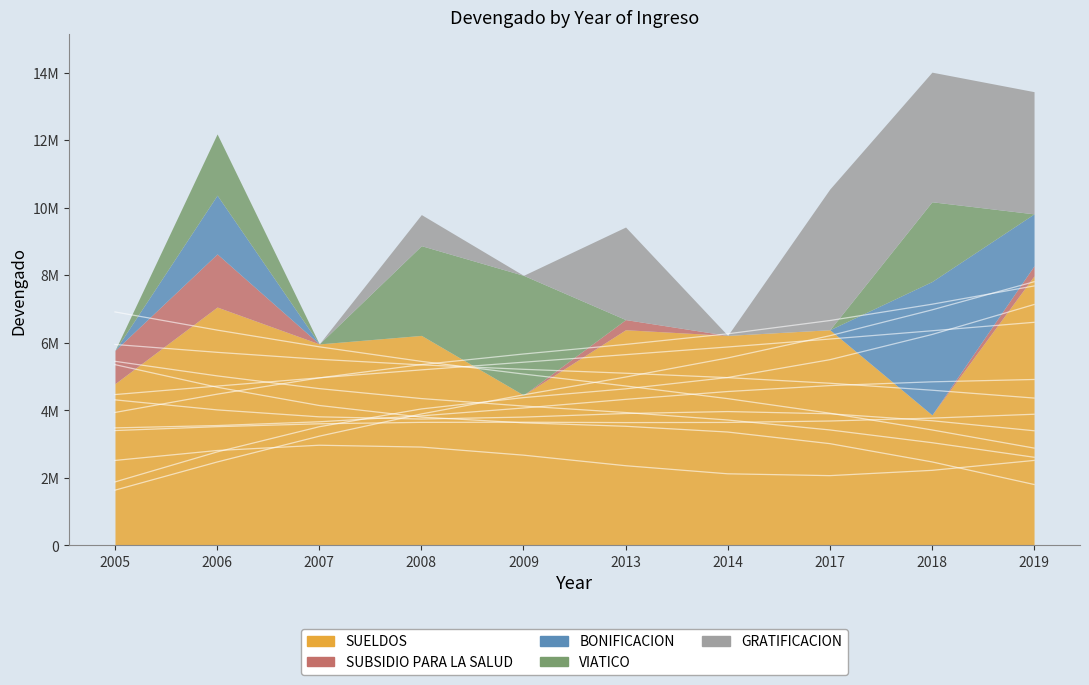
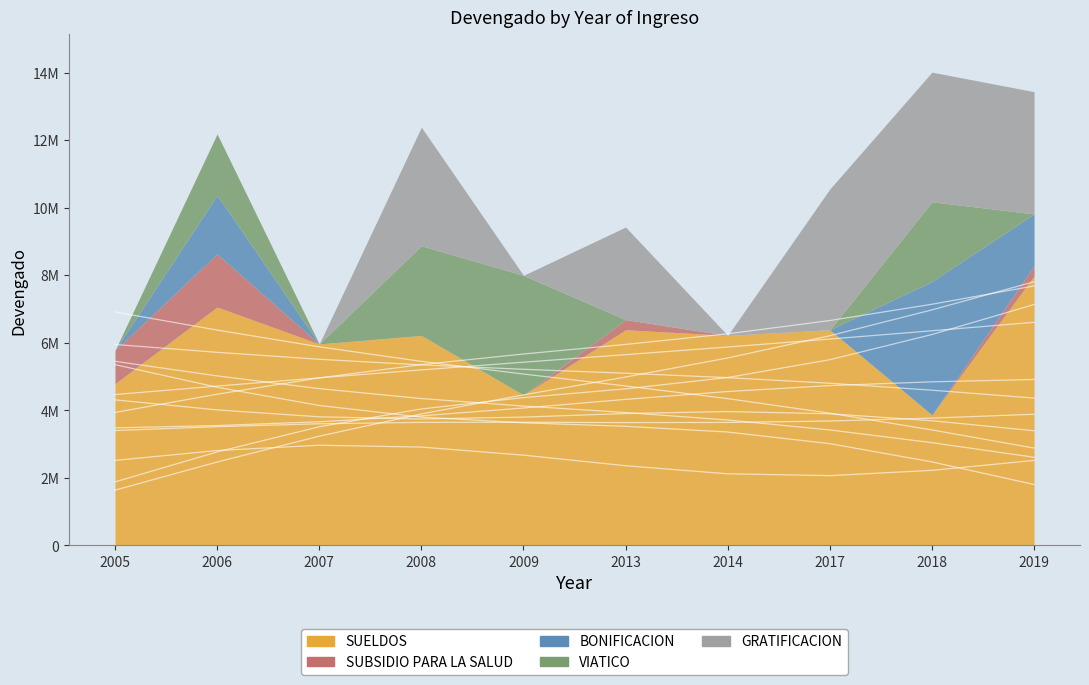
GRATIFICACION, 2008: 900000 -> 3500000
